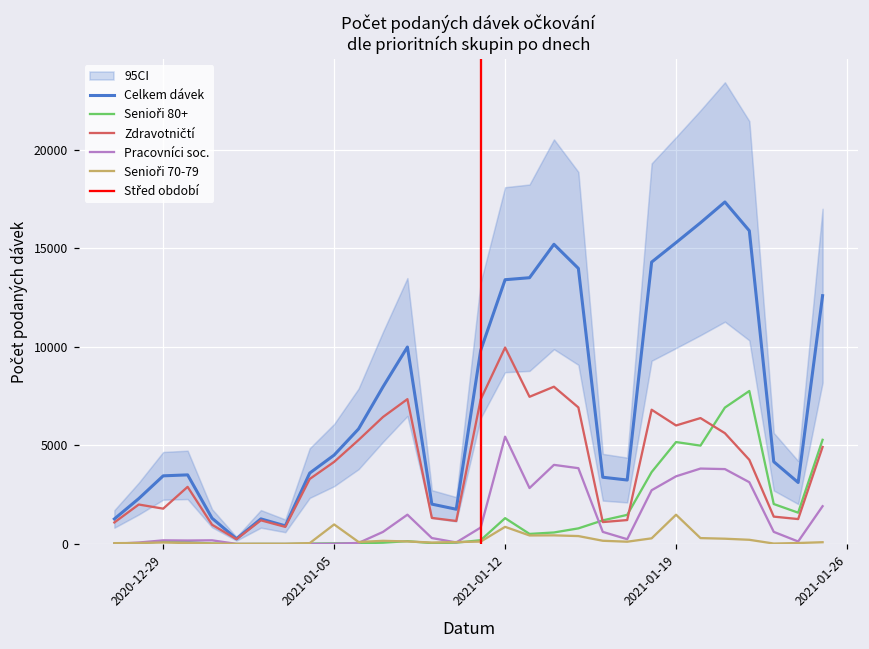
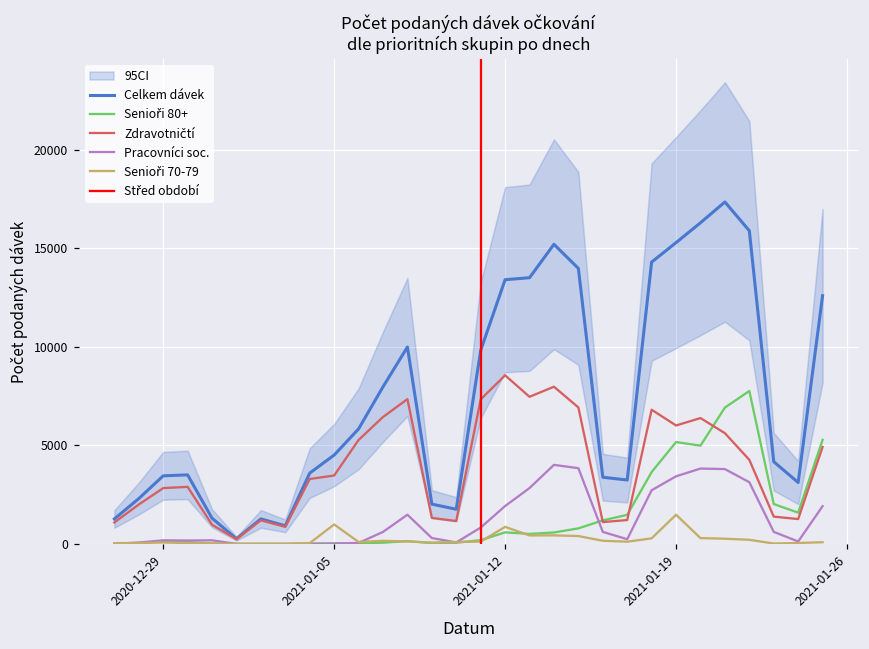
Zdravotničtí, 2020-12-29: 1800 -> 2800
Zdravotničtí, 2021-01-05: 4200 -> 3500
Senioři 80+, 2021-01-12: 1300 -> 600
Zdravotničtí, 2021-01-12: 10000 -> 8600
Pracovníci soc., 2021-01-12: 5400 -> 1900
